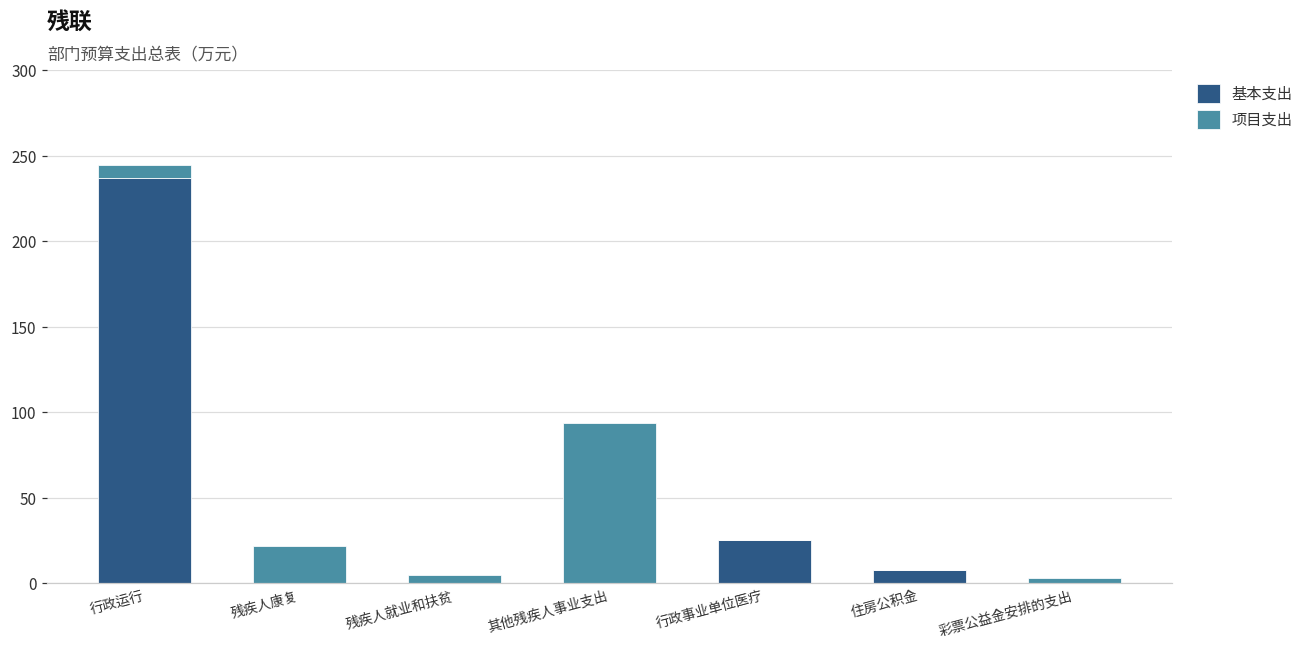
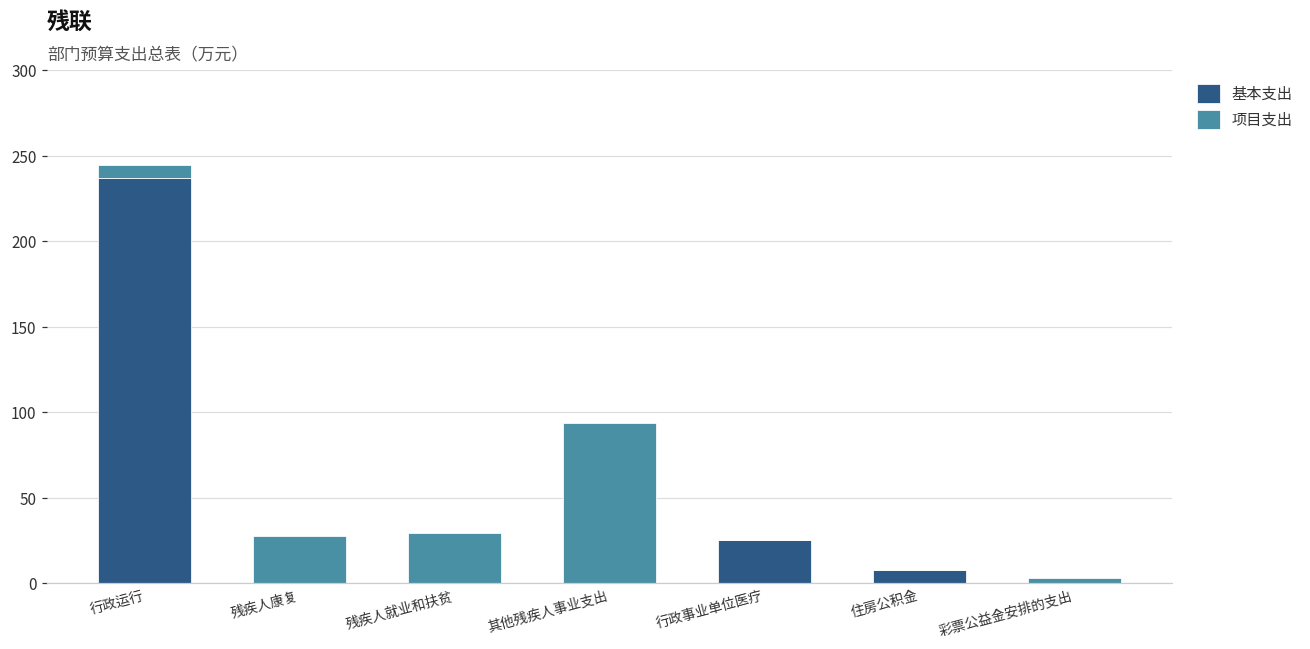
项目支出, 残疾人康复: 22 -> 28
项目支出, 残疾人就业和扶贫: 5 -> 29
